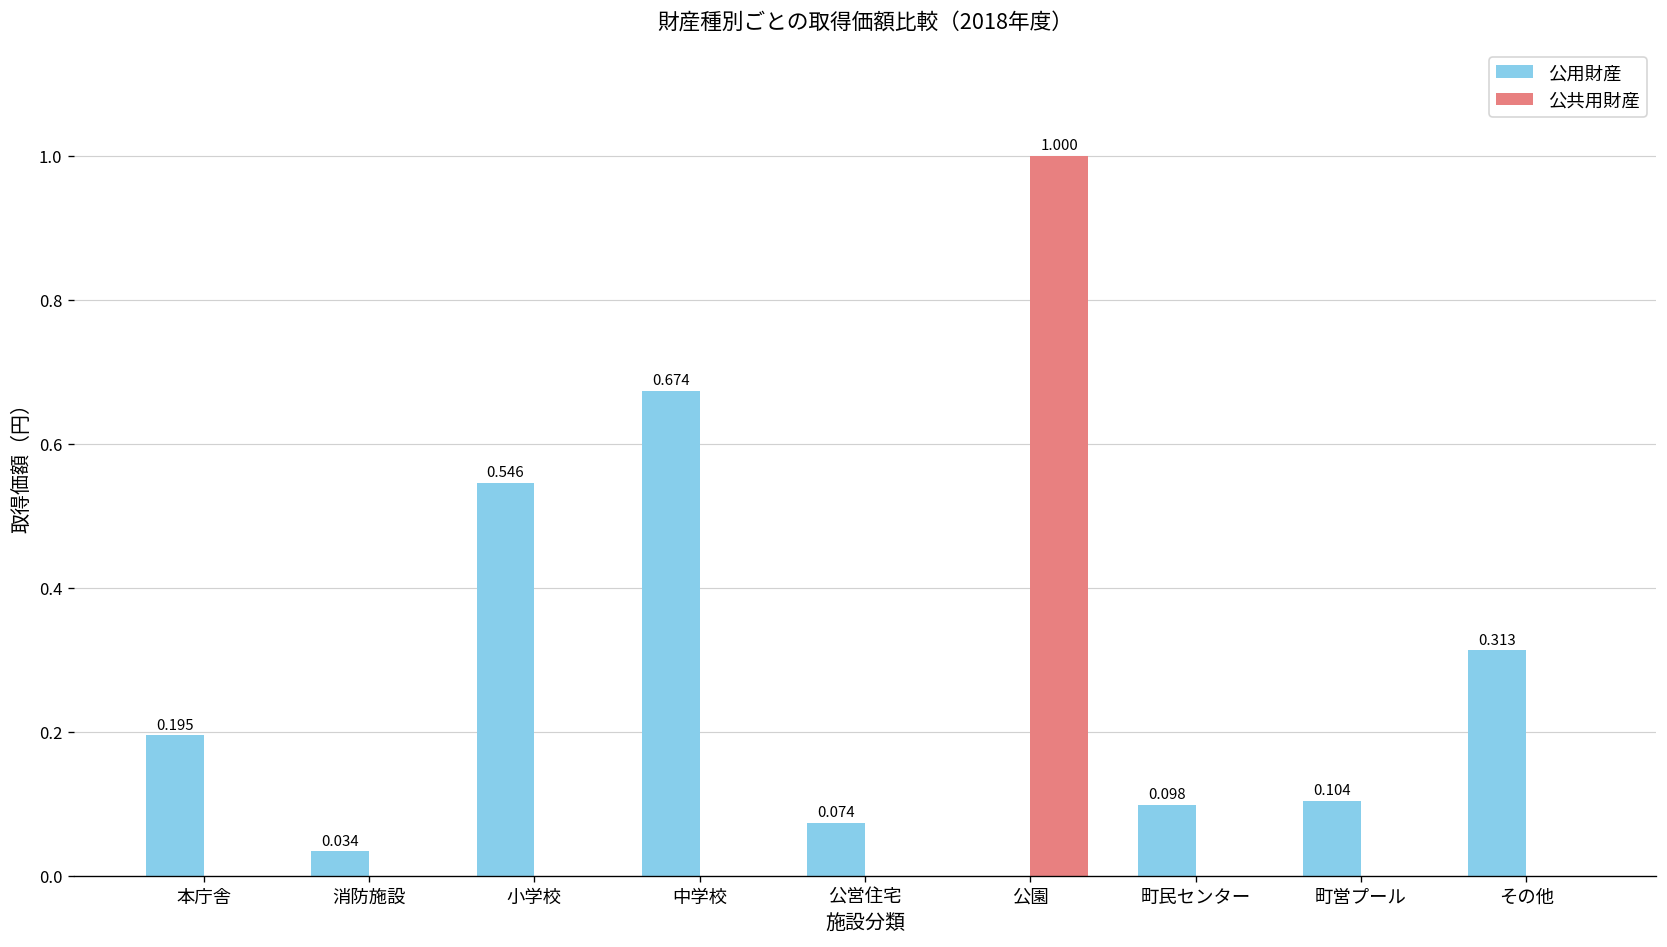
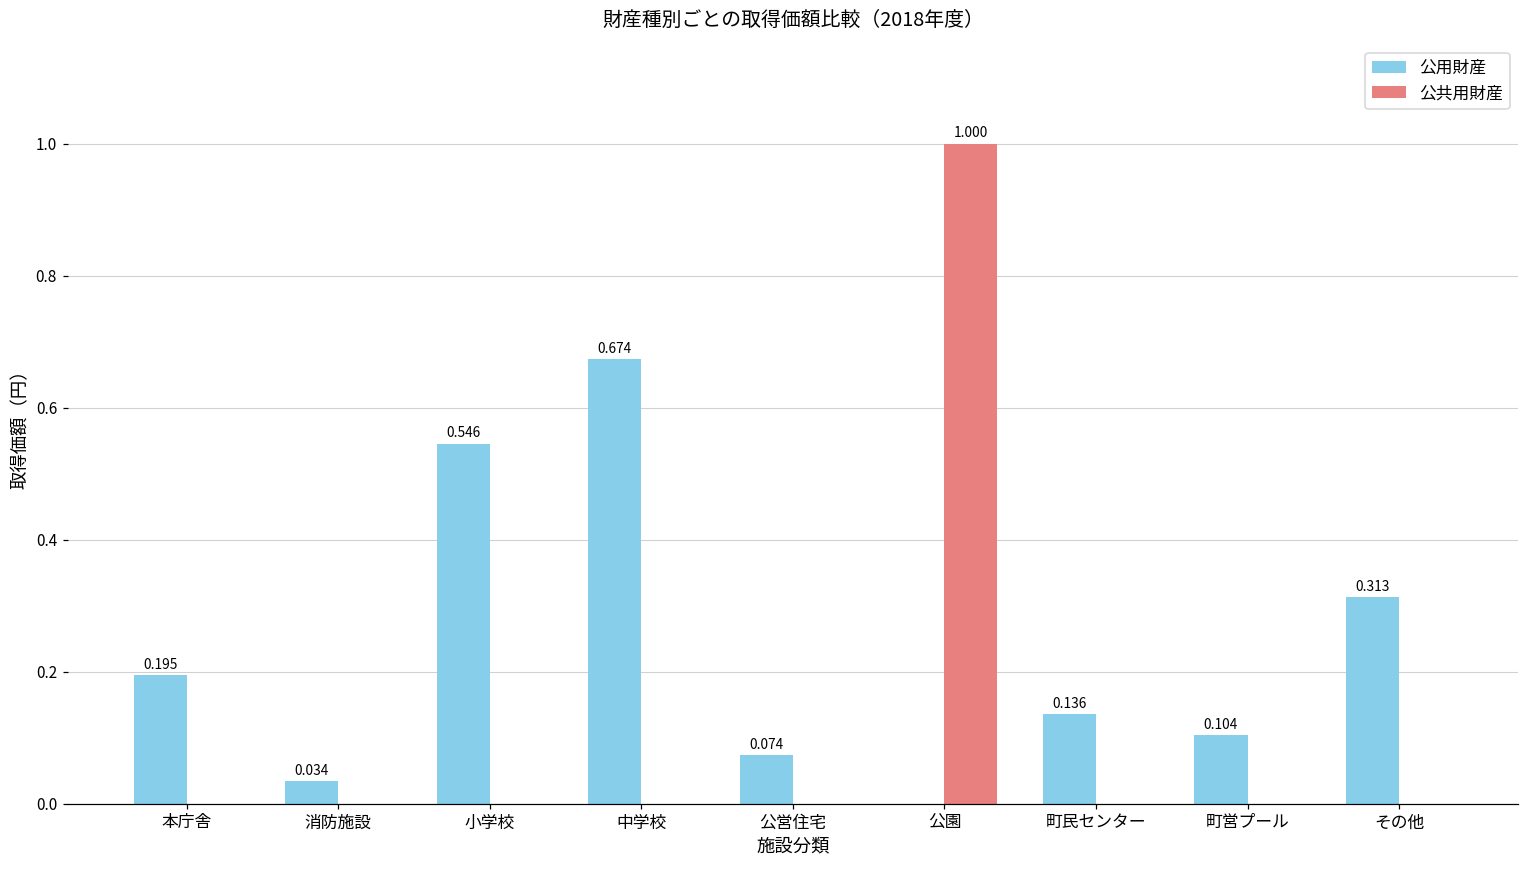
公用財産, 町民センター: 0.098 -> 0.136
